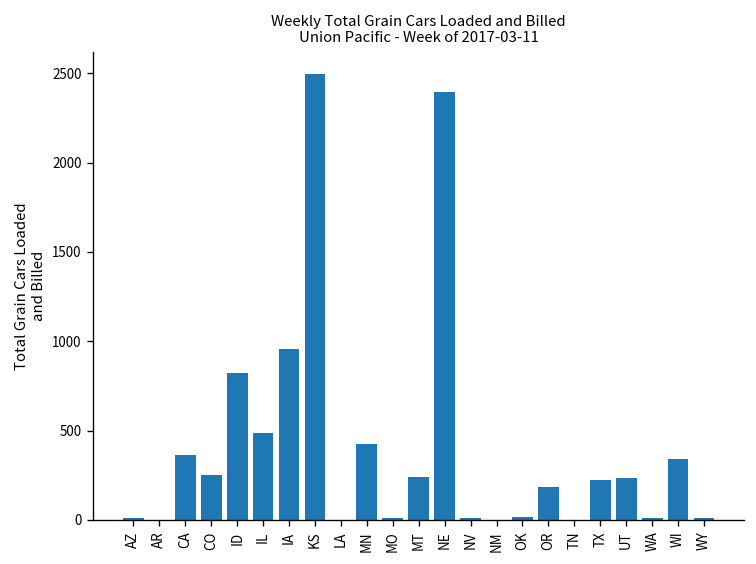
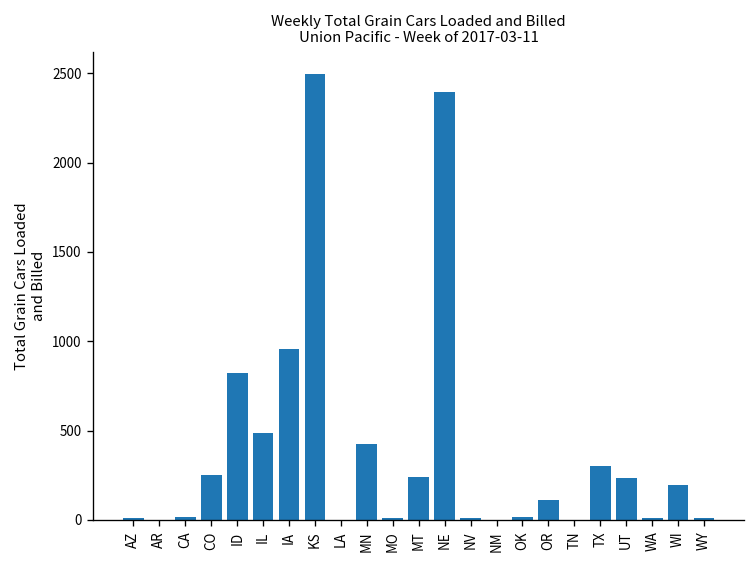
CA: 370 -> 20
OR: 190 -> 110
TX: 230 -> 300
WI: 340 -> 200
